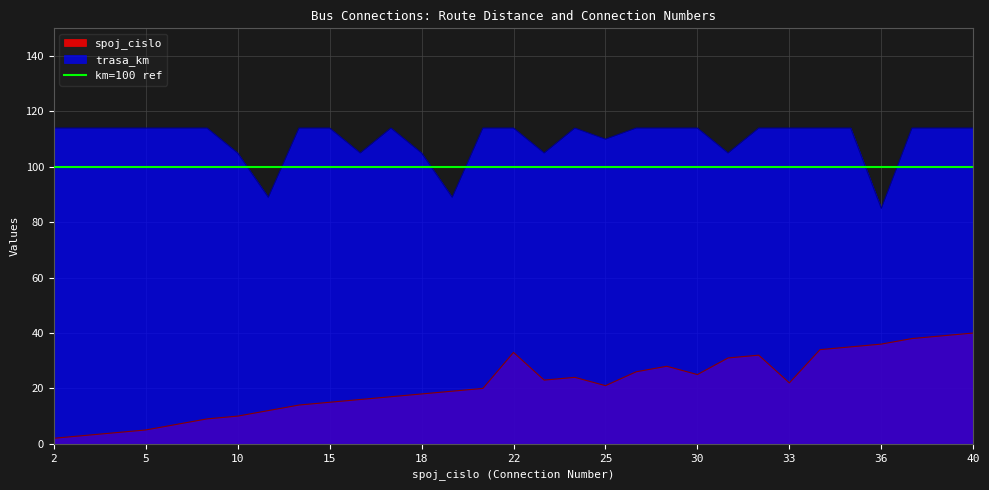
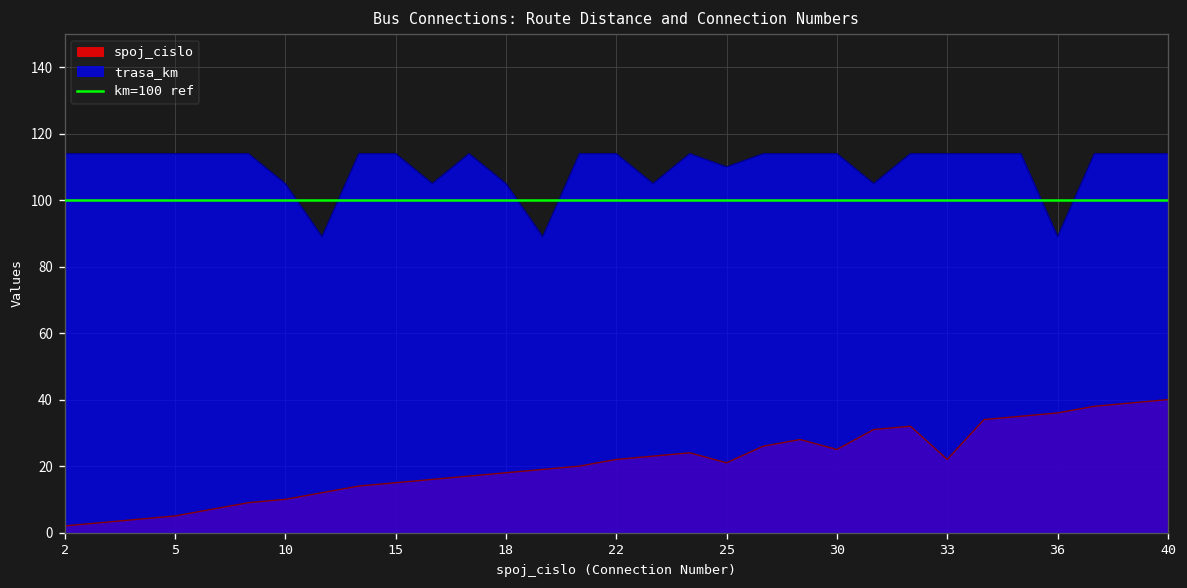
spoj_cislo, 22: 33 -> 22
trasa_km, 36: 85 -> 89
